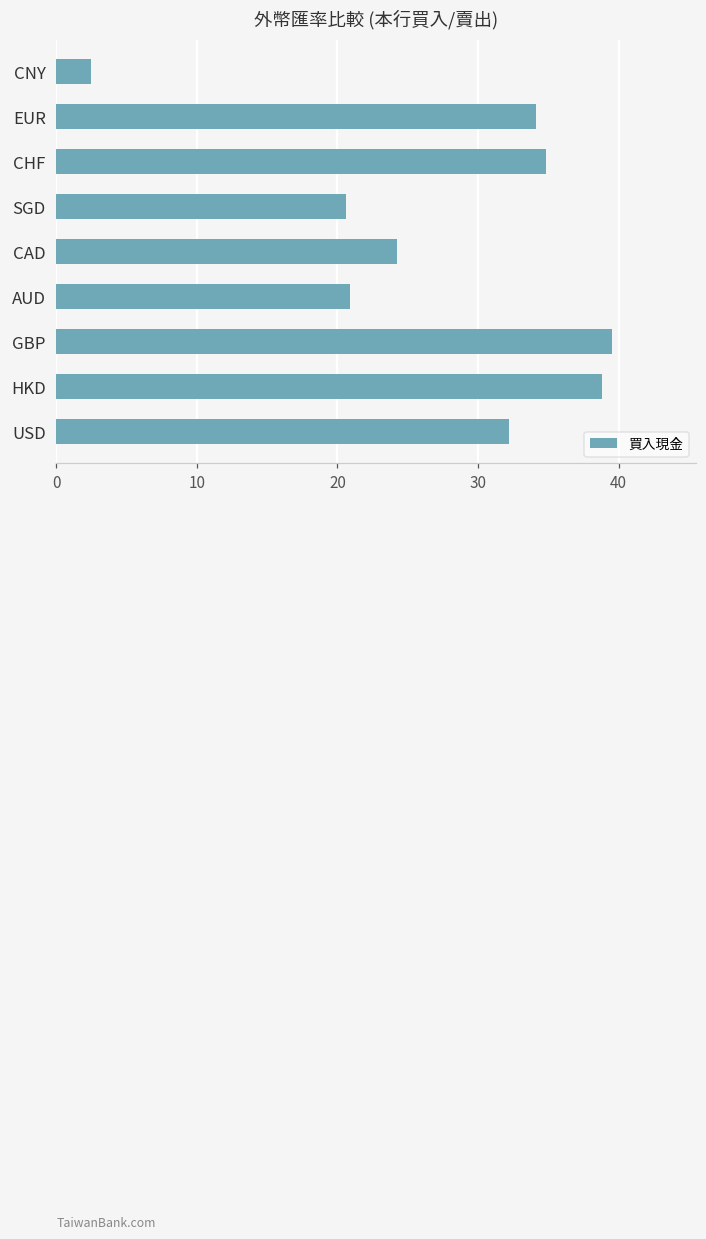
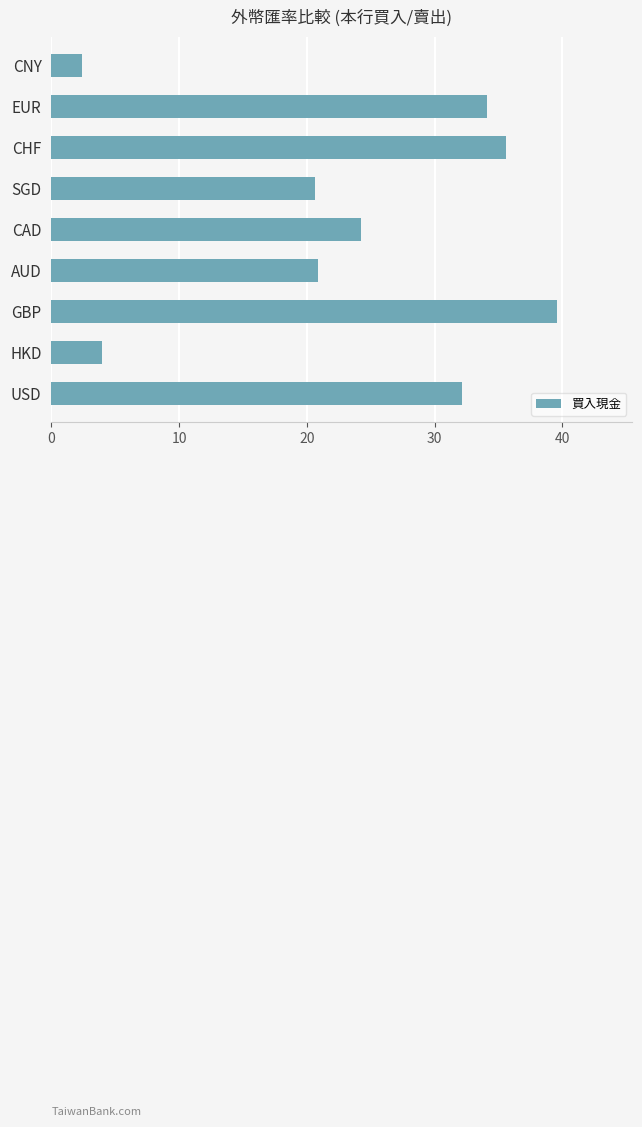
CHF: 34.9 -> 35.6
HKD: 38.8 -> 4.0
